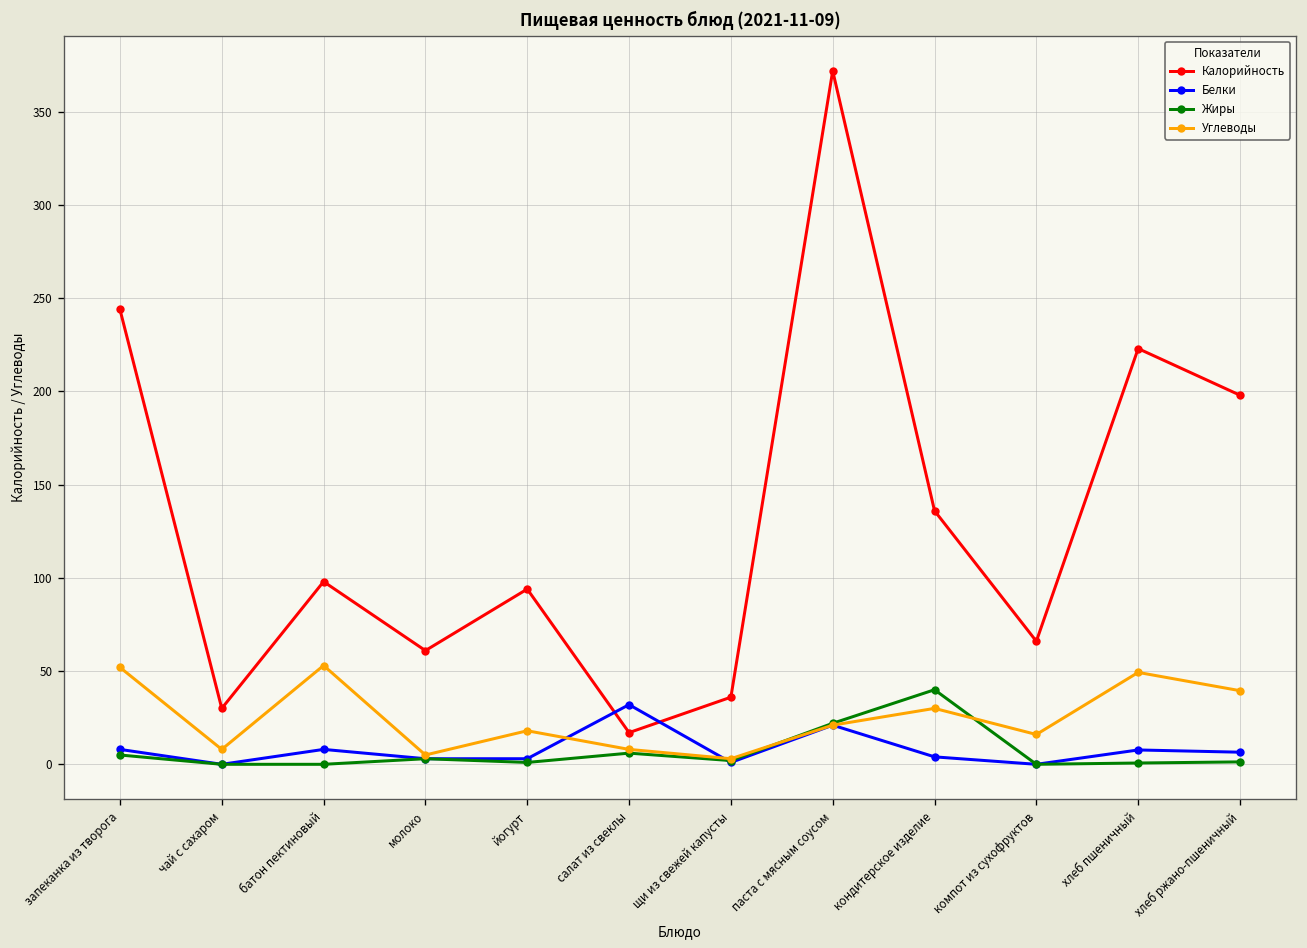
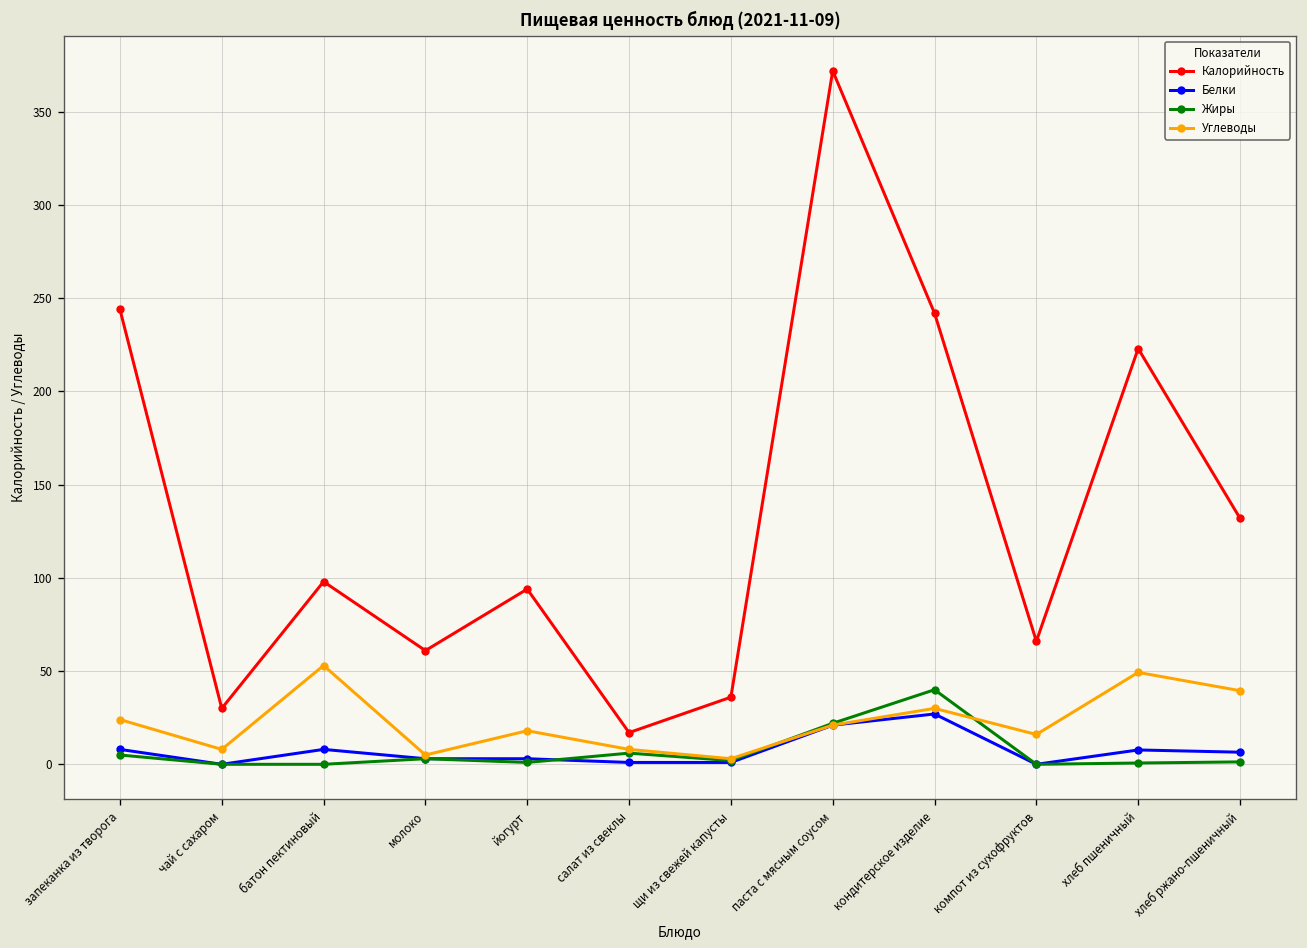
Углеводы, запеканка из творога: 52 -> 24
Белки, салат из свеклы: 32 -> 1
Калорийность, кондитерское изделие: 136 -> 242
Белки, кондитерское изделие: 4 -> 27
Калорийность, хлеб ржано-пшеничный: 198 -> 132
